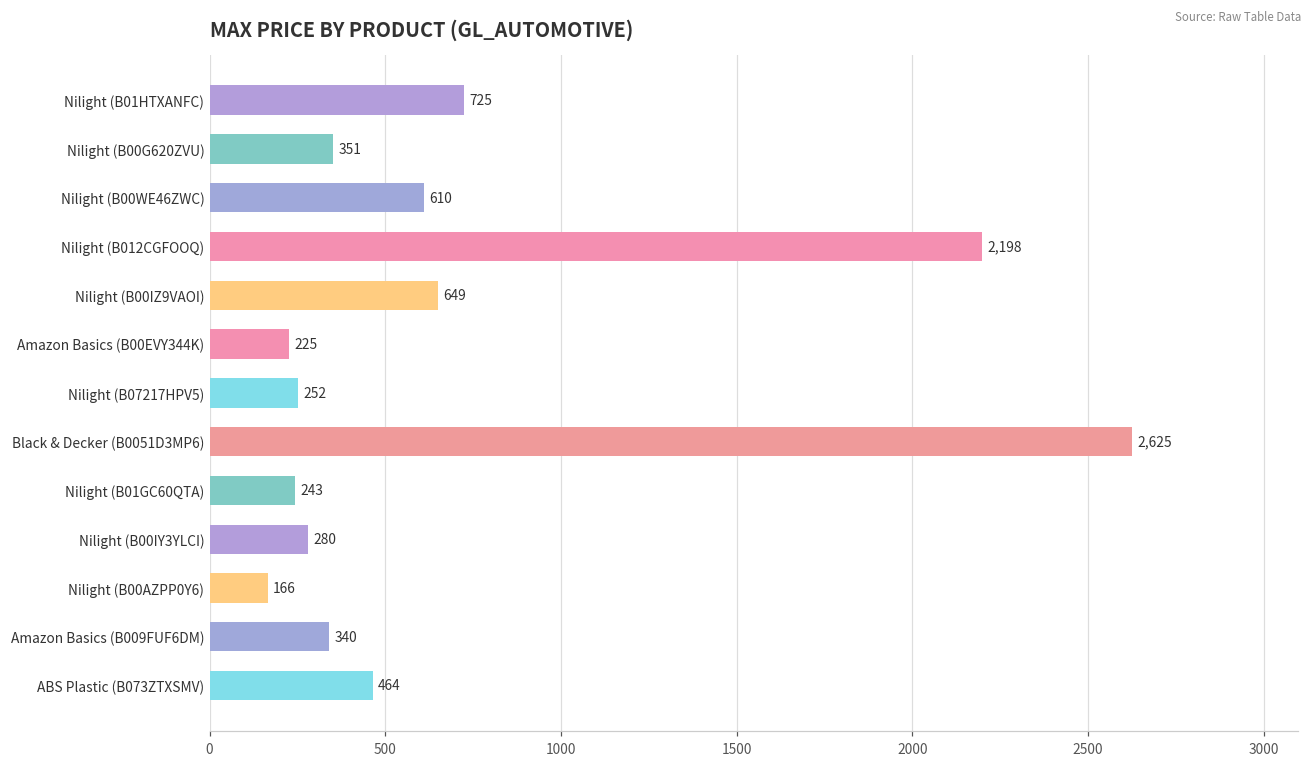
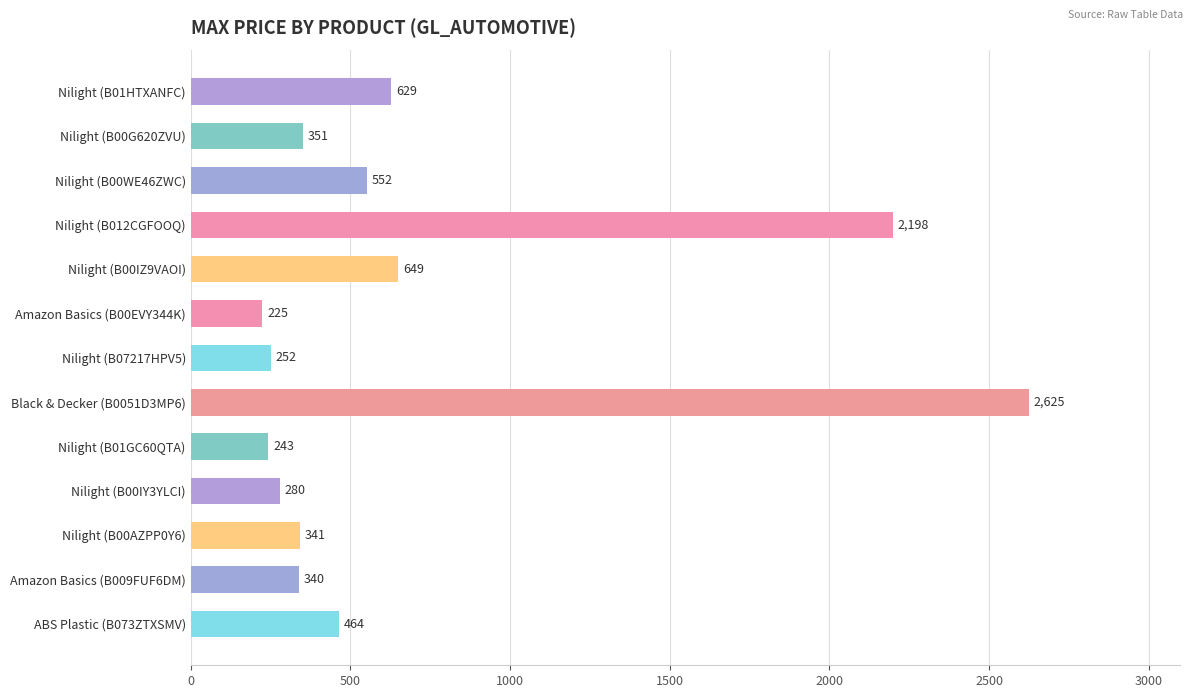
Nilight (B01HTXANFC): 725 -> 629
Nilight (B00WE46ZWC): 610 -> 552
Nilight (B00AZPP0Y6): 166 -> 341
